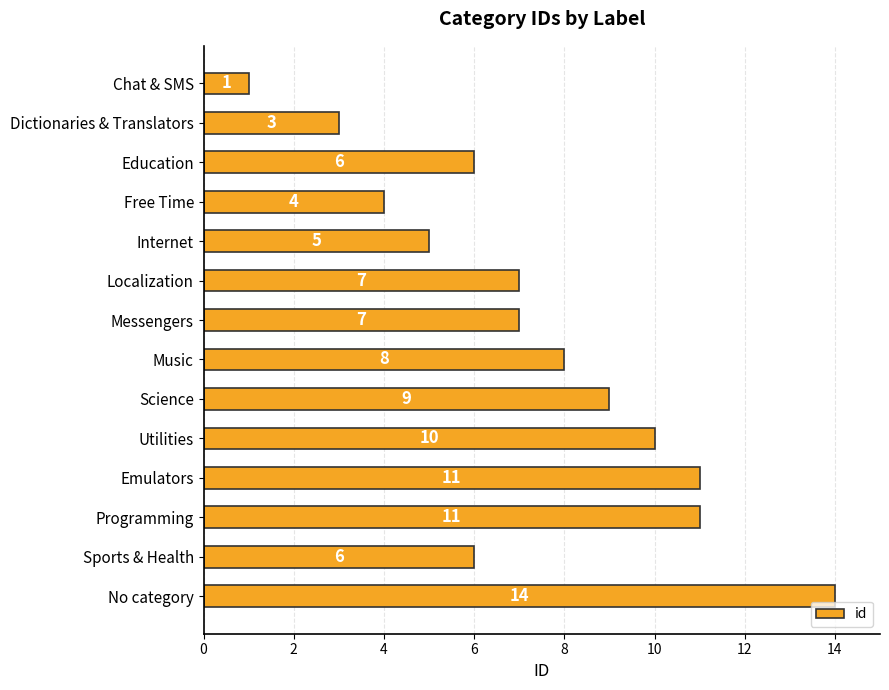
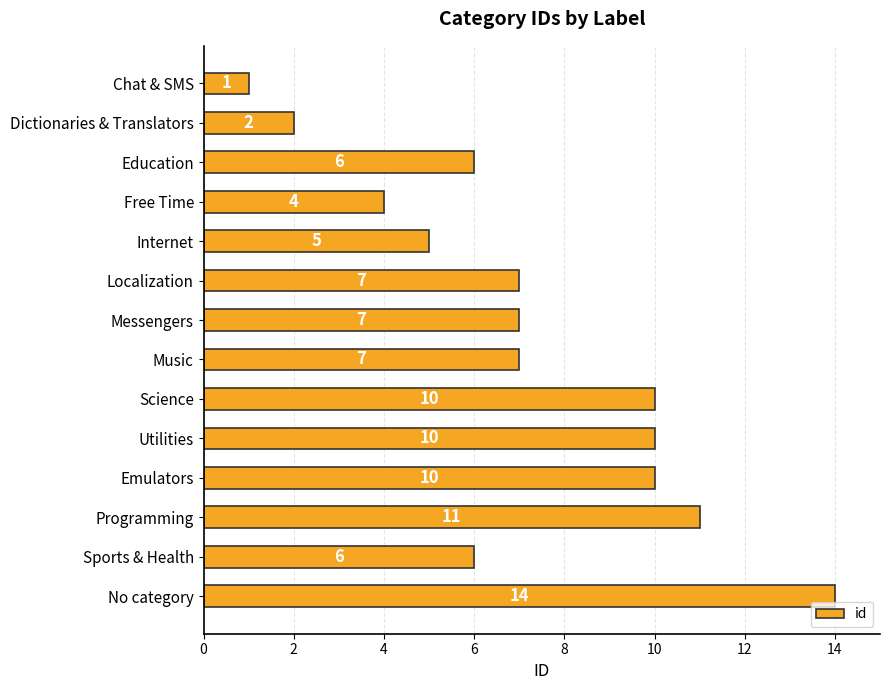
Dictionaries & Translators: 3 -> 2
Music: 8 -> 7
Science: 9 -> 10
Emulators: 11 -> 10
